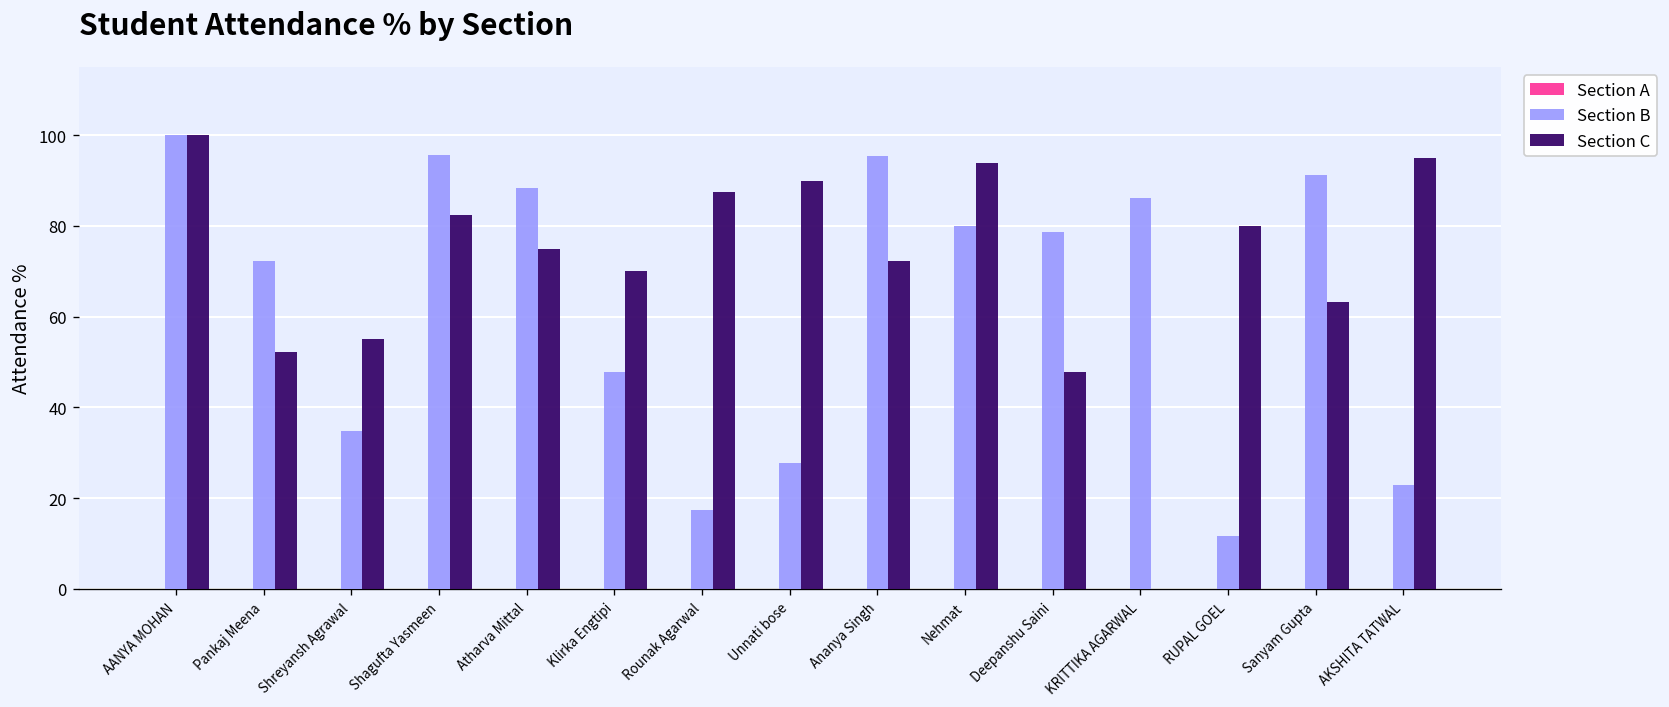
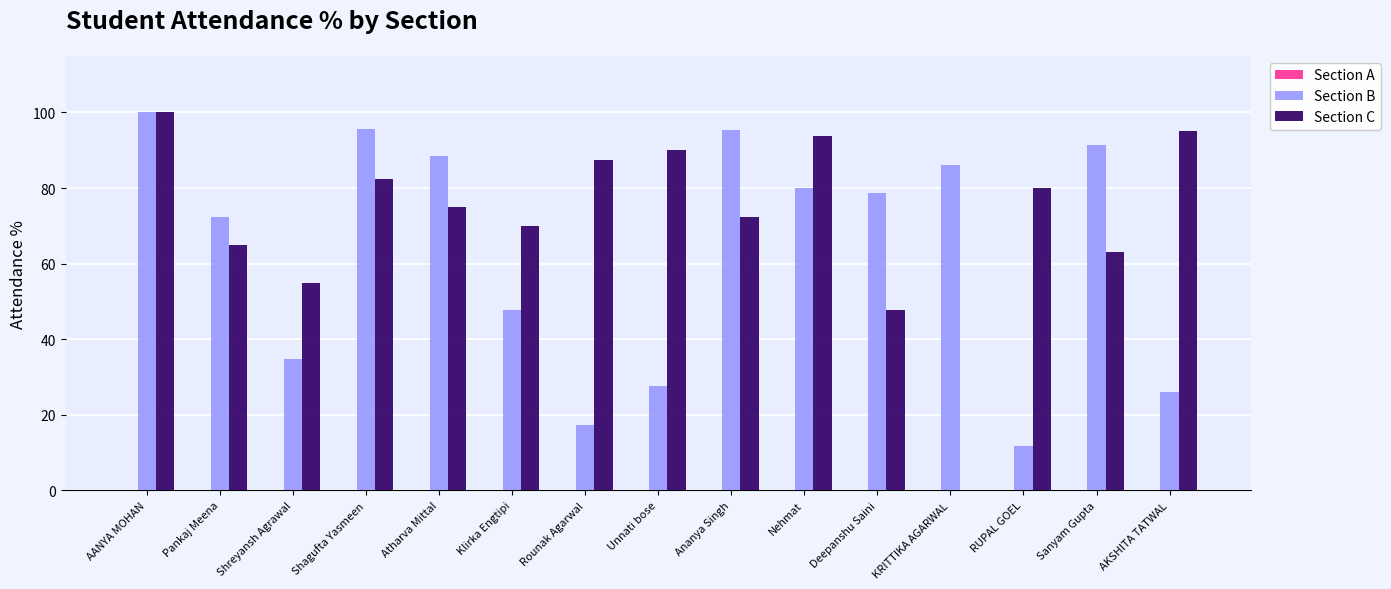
Section C, Pankaj Meena: 52 -> 65
Section B, AKSHITA TATWAL: 23 -> 26
